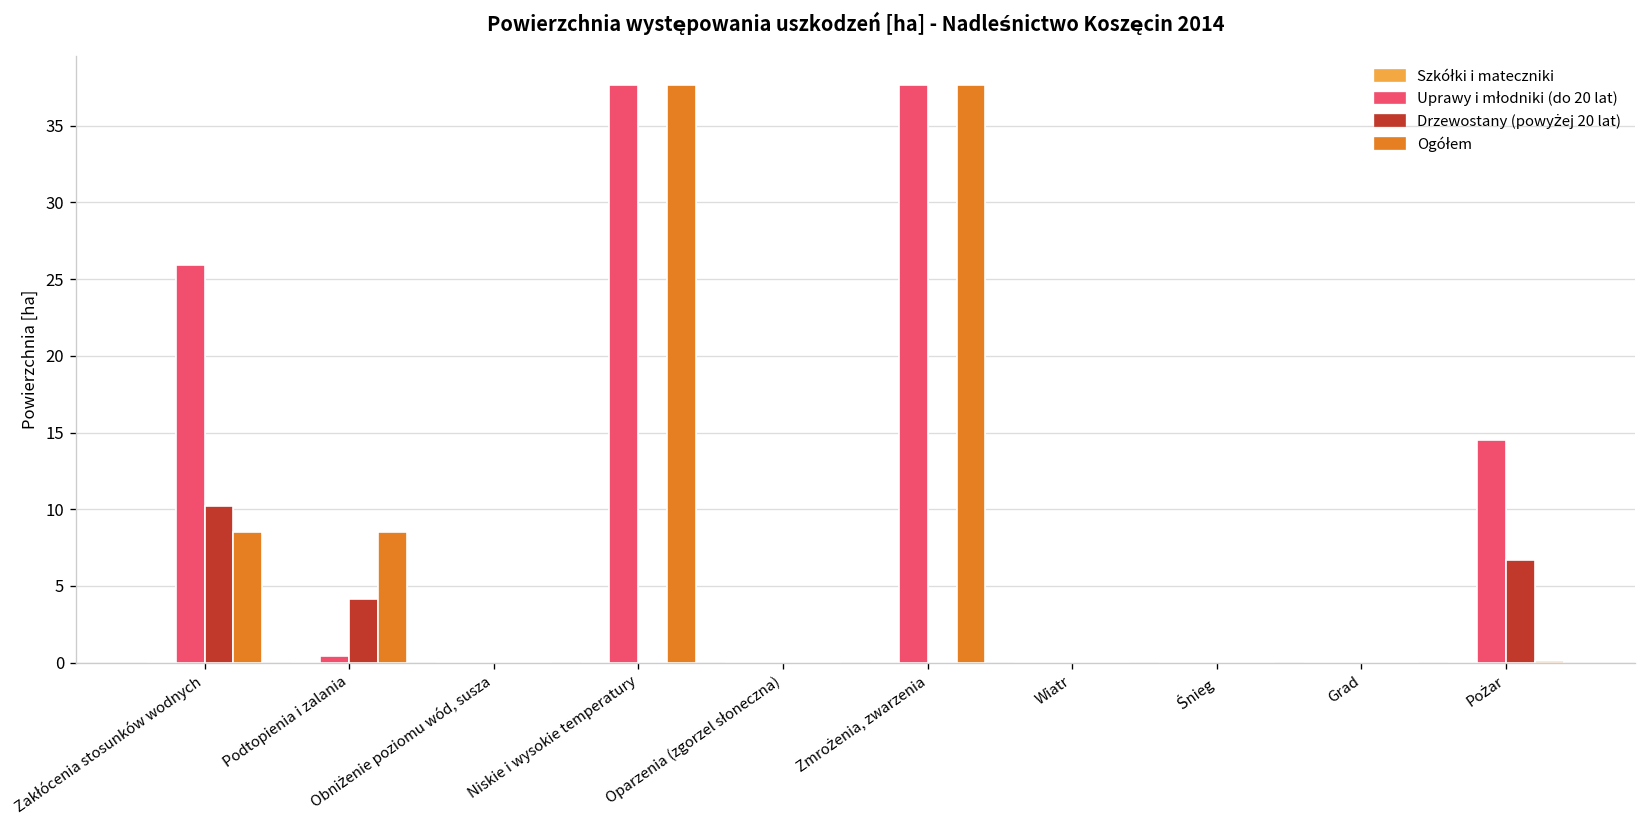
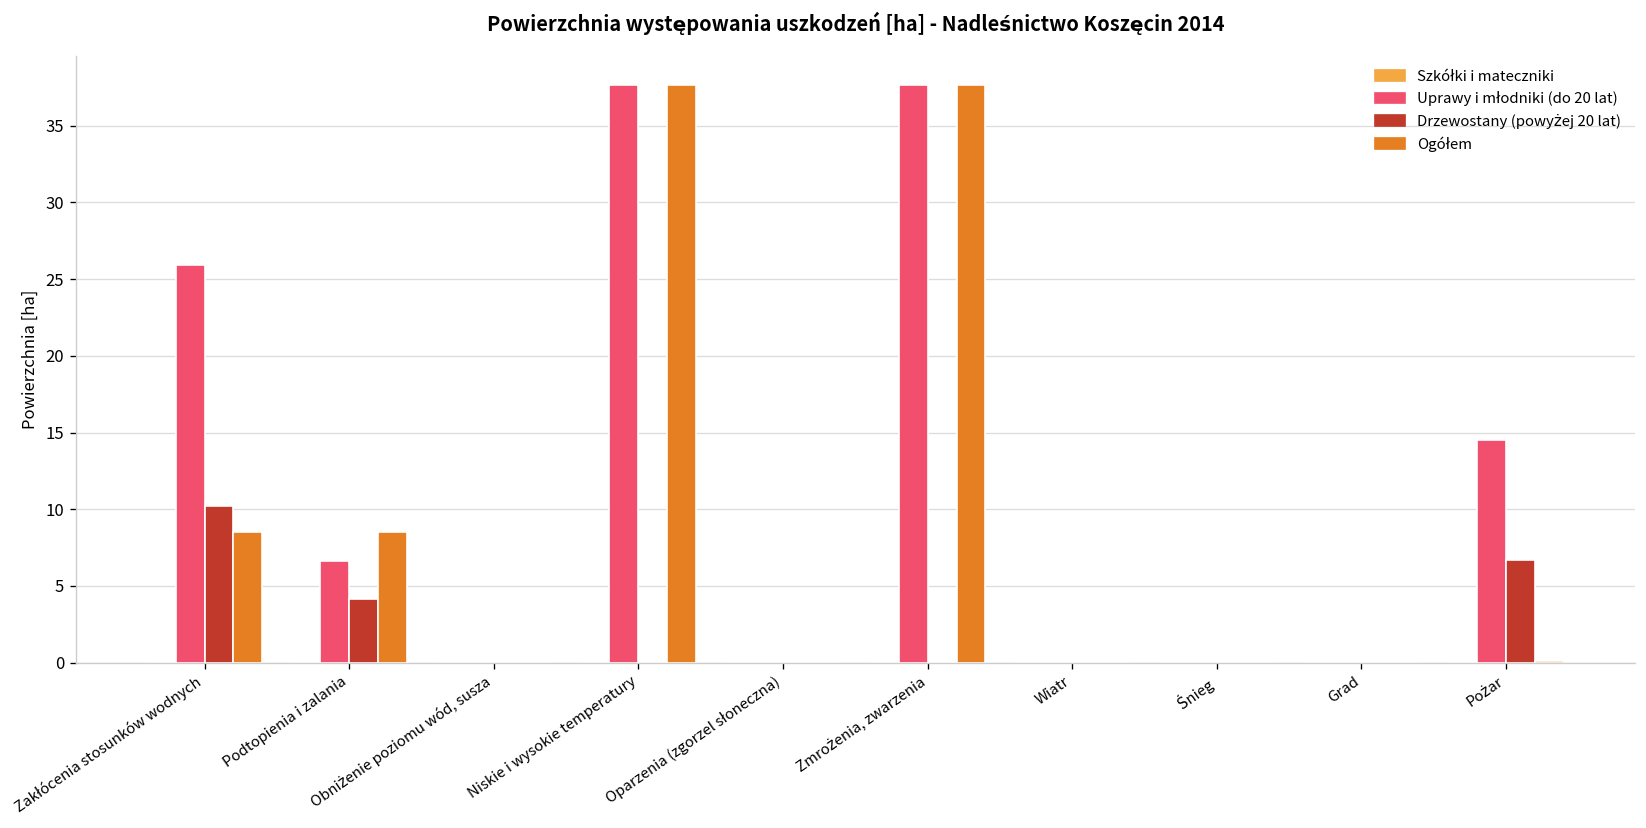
Uprawy i młodniki (do 20 lat), Podtopienia i zalania: 0.4 -> 6.6
